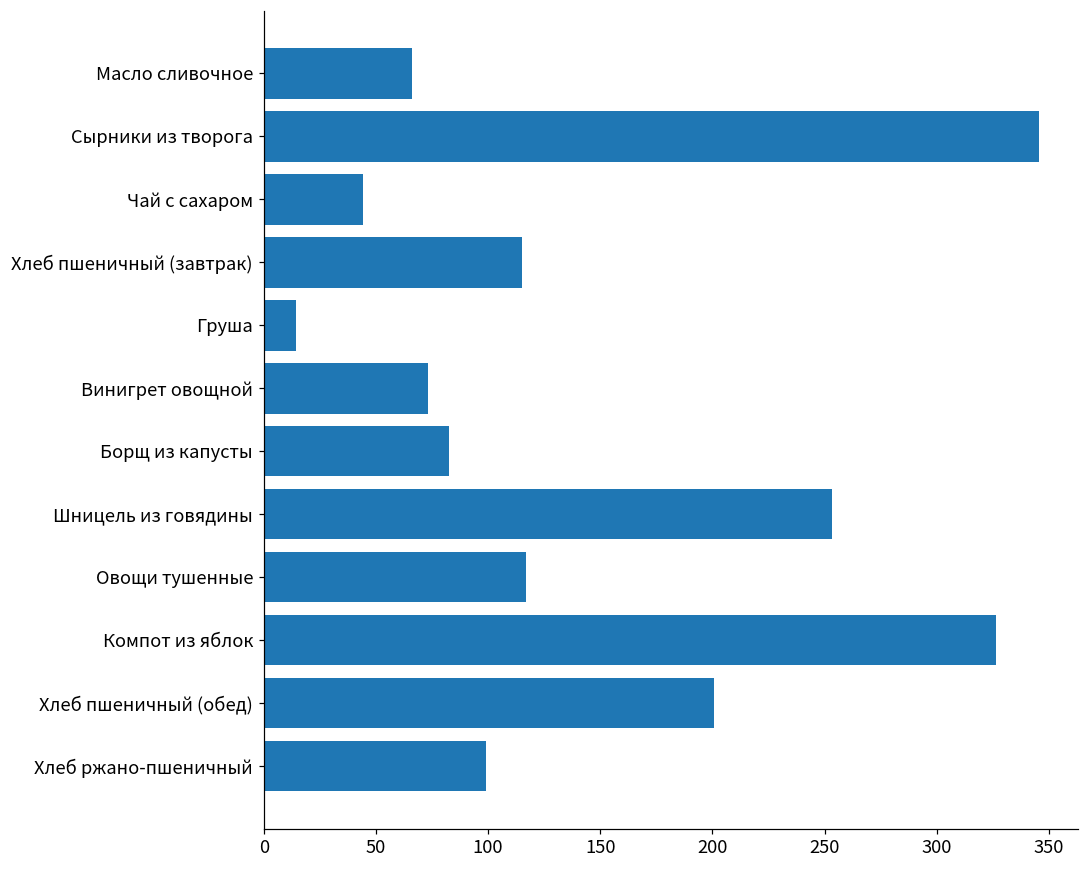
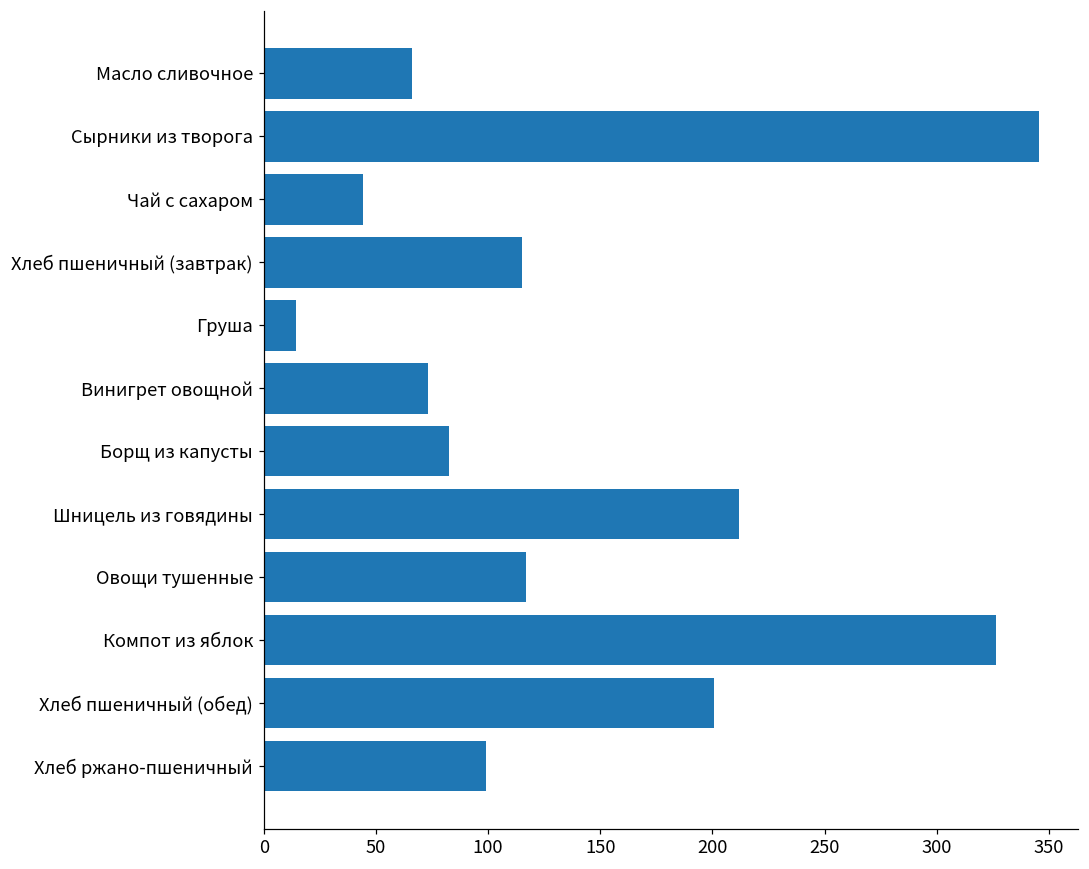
Шницель из говядины: 253 -> 212
